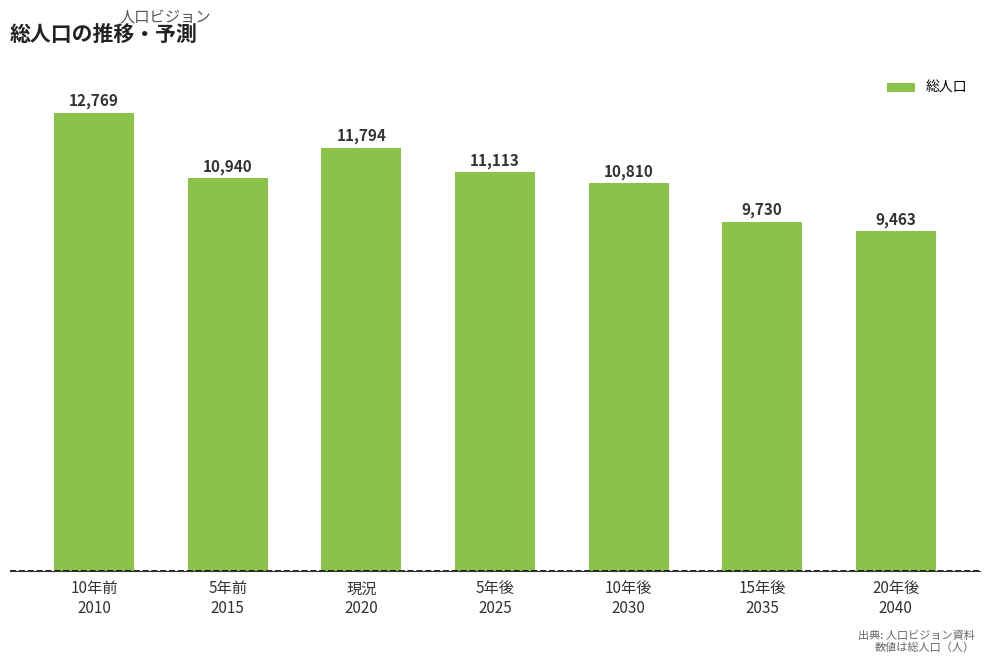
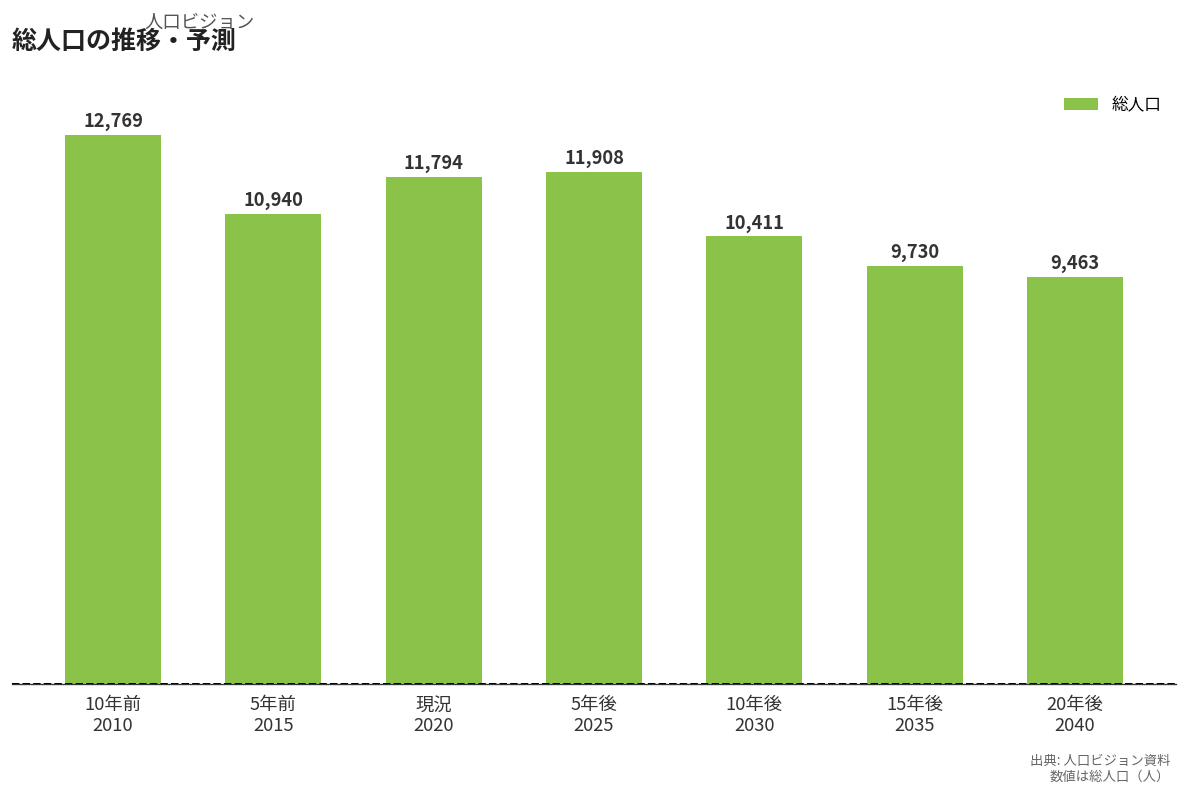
5年後 2025: 11,113 -> 11,908
10年後 2030: 10,810 -> 10,411
